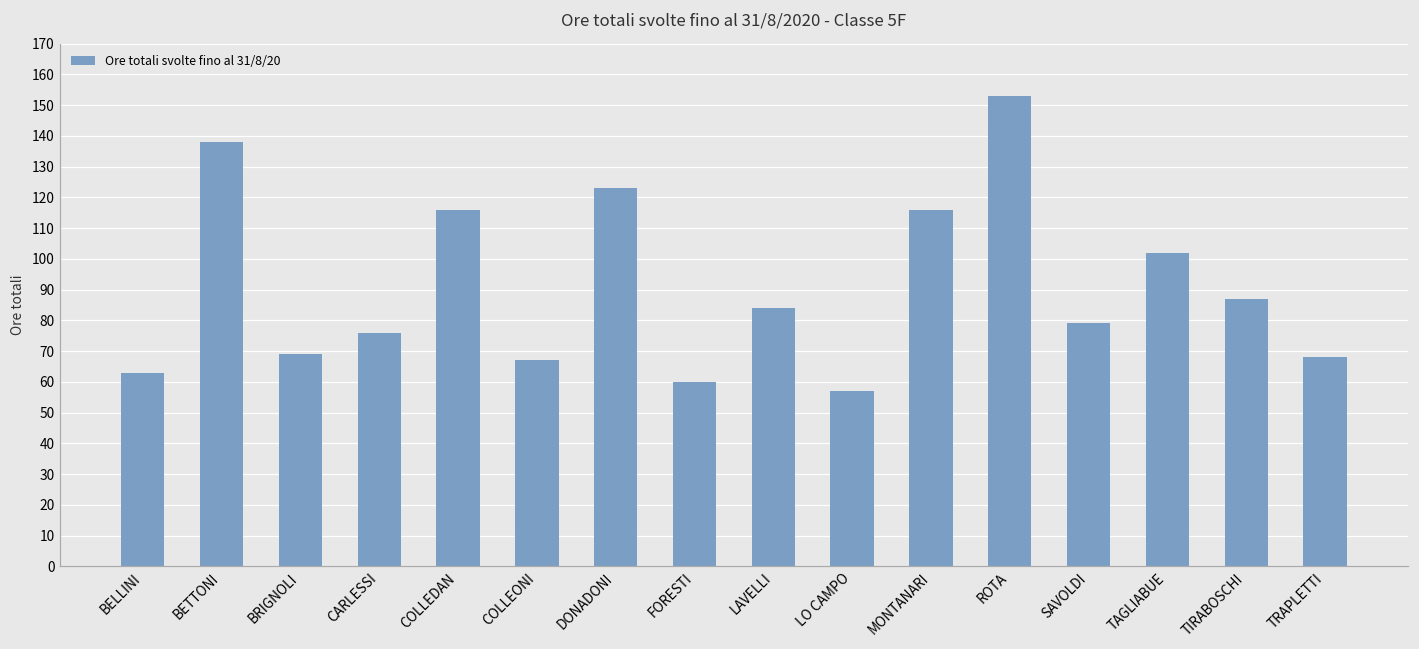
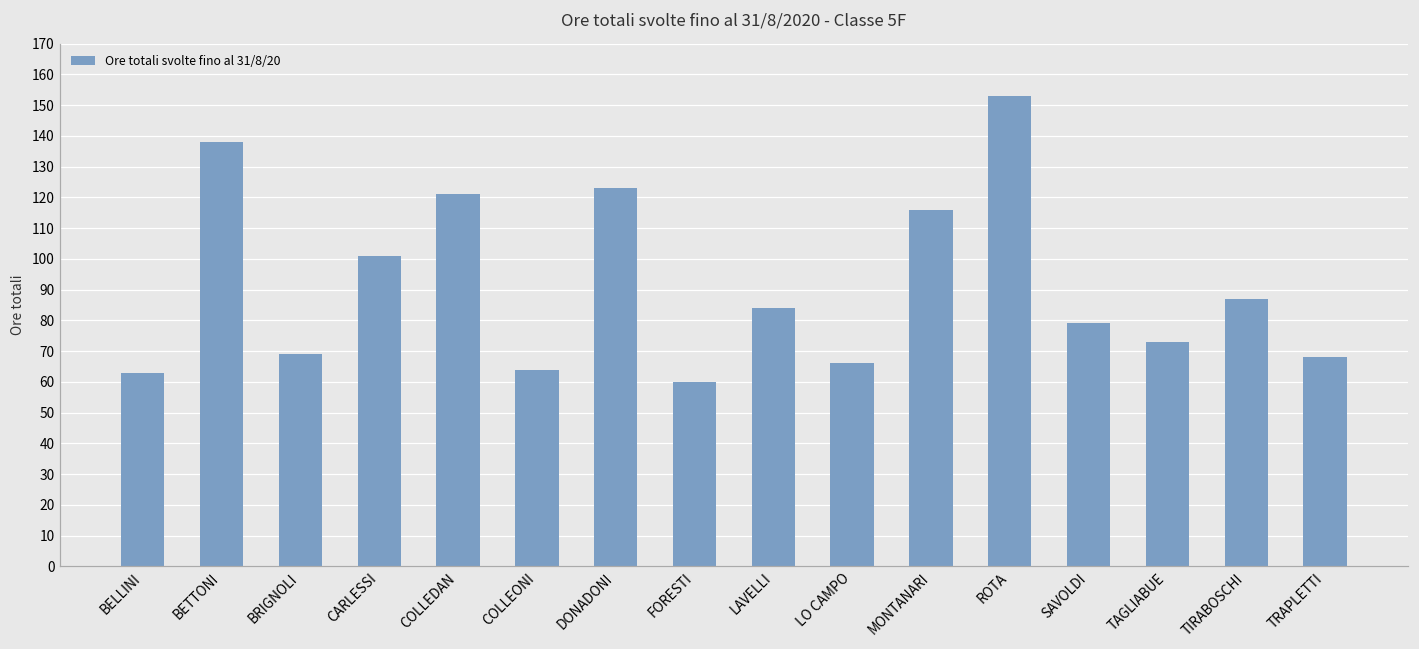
CARLESSI: 76 -> 101
COLLEDAN: 116 -> 121
COLLEONI: 67 -> 64
LO CAMPO: 57 -> 66
TAGLIABUE: 102 -> 73
